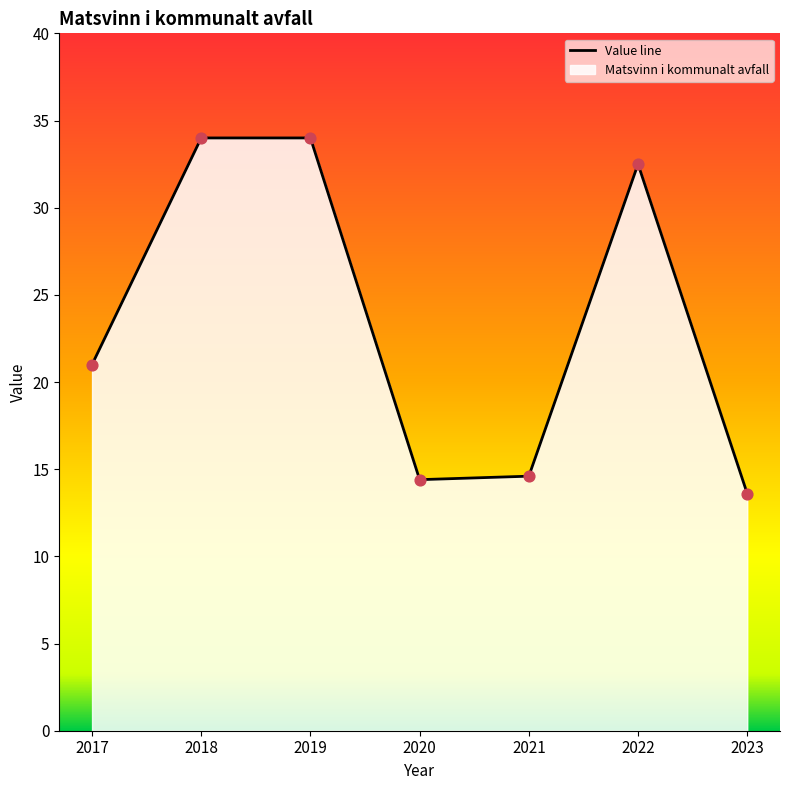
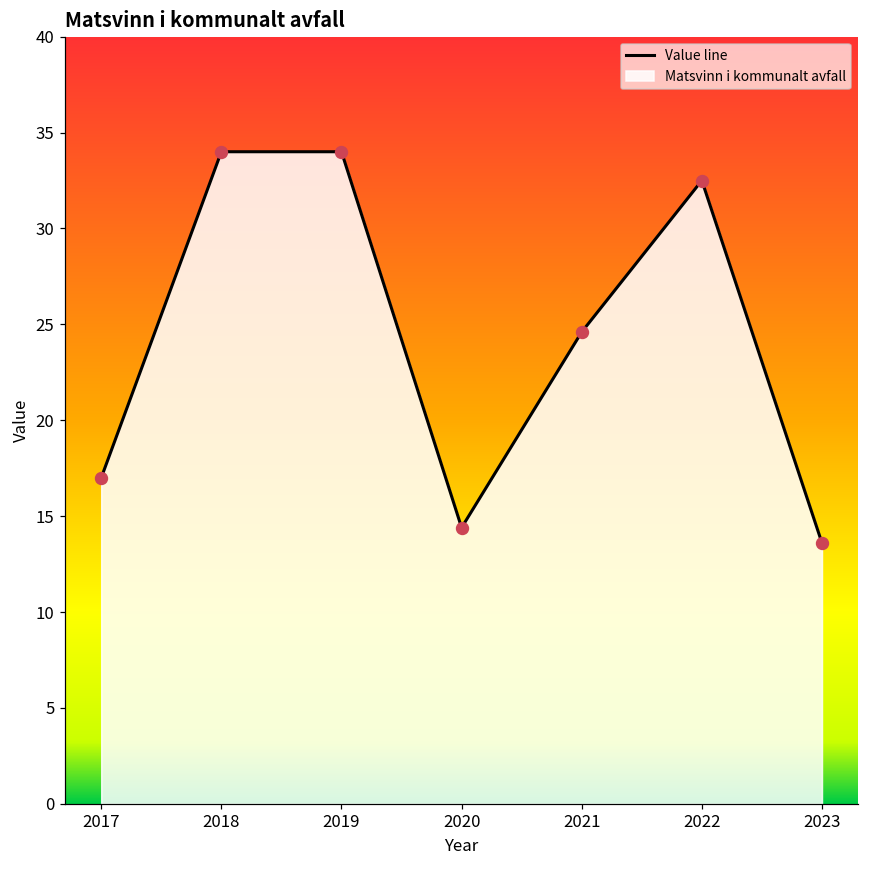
2017: 21 -> 17
2021: 14.6 -> 24.6
